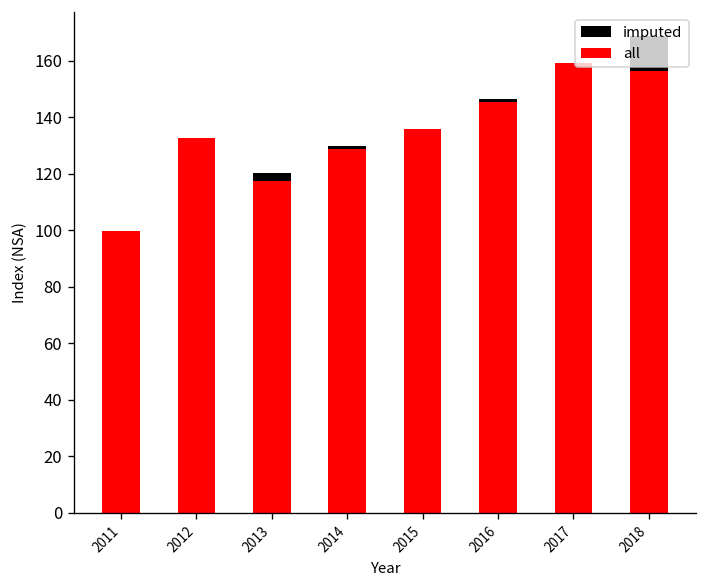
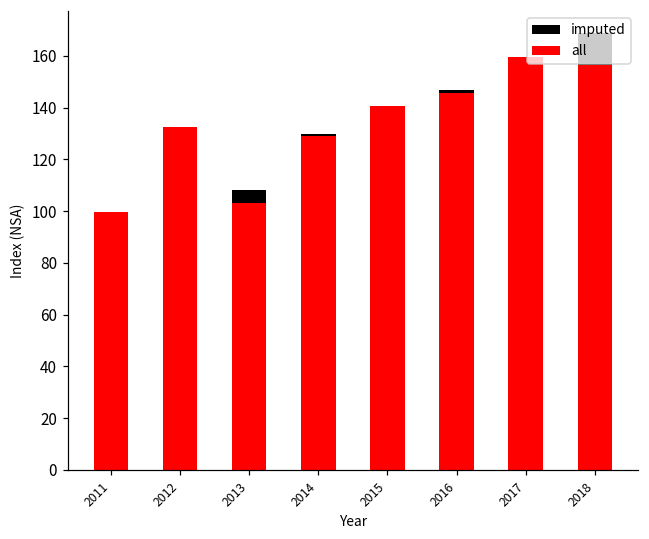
imputed, 2013: 120 -> 108
all, 2013: 117 -> 103
imputed, 2015: 134 -> 138
all, 2015: 136 -> 141
